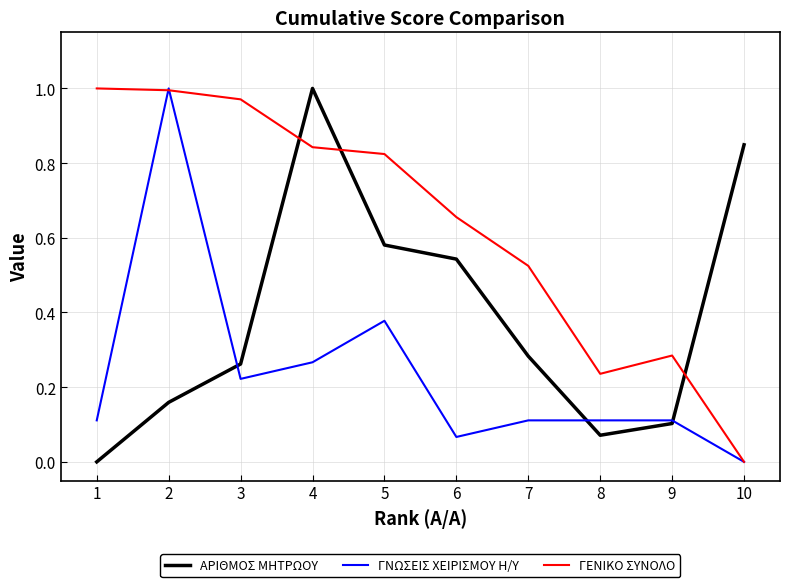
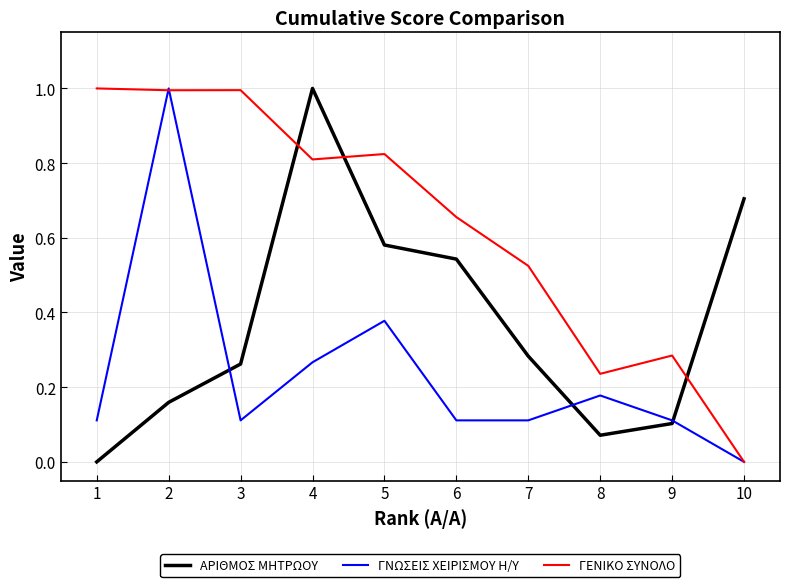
ΓΝΩΣΕΙΣ ΧΕΙΡΙΣΜΟΥ Η/Υ, 3: 0.22 -> 0.11
ΓΕΝΙΚΟ ΣΥΝΟΛΟ, 3: 0.97 -> 1.00
ΓΕΝΙΚΟ ΣΥΝΟΛΟ, 4: 0.84 -> 0.81
ΓΝΩΣΕΙΣ ΧΕΙΡΙΣΜΟΥ Η/Υ, 6: 0.07 -> 0.11
ΓΝΩΣΕΙΣ ΧΕΙΡΙΣΜΟΥ Η/Υ, 8: 0.11 -> 0.18
ΑΡΙΘΜΟΣ ΜΗΤΡΩΟΥ, 10: 0.85 -> 0.70
